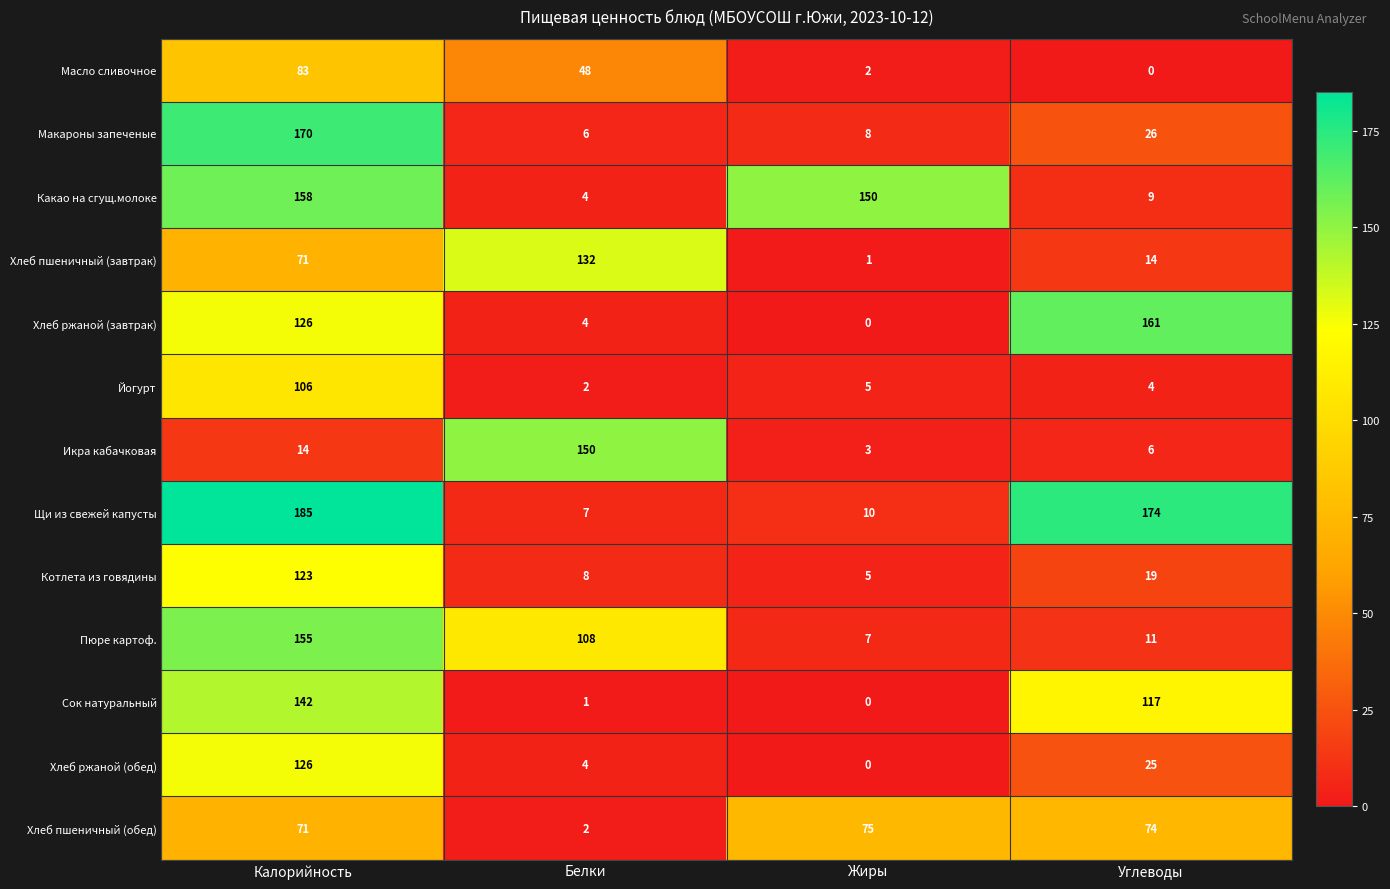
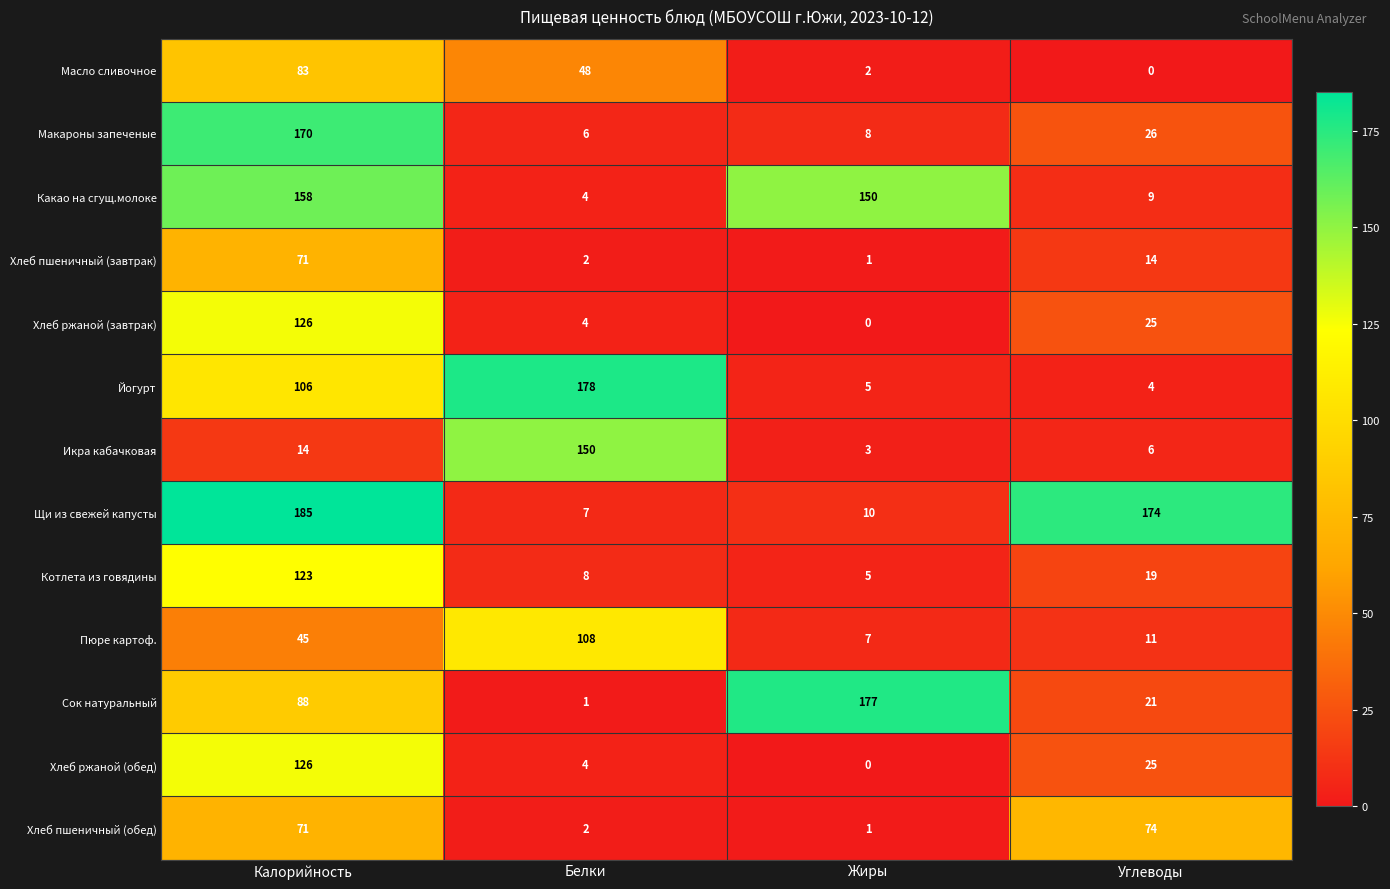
Хлеб пшеничный (завтрак), Белки: 132 -> 2
Хлеб ржаной (завтрак), Углеводы: 161 -> 25
Йогурт, Белки: 2 -> 178
Пюре картоф., Калорийность: 155 -> 45
Сок натуральный, Калорийность: 142 -> 88
Сок натуральный, Жиры: 0 -> 177
Сок натуральный, Углеводы: 117 -> 21
Хлеб пшеничный (обед), Жиры: 75 -> 1
